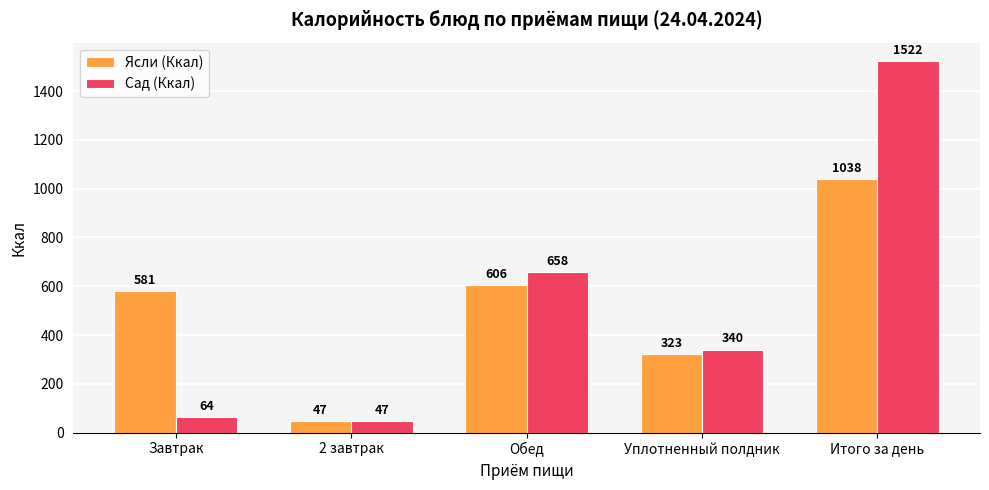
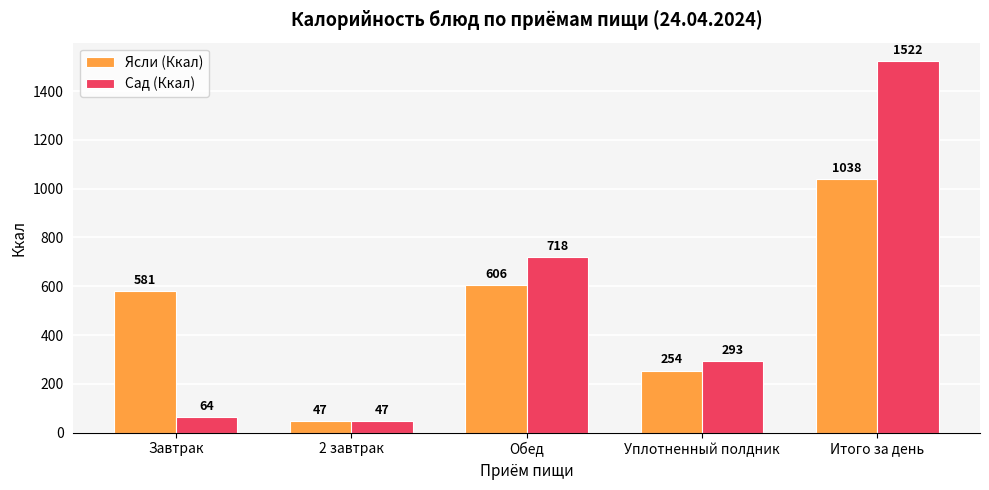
Сад (Ккал), Обед: 658 -> 718
Ясли (Ккал), Уплотненный полдник: 323 -> 254
Сад (Ккал), Уплотненный полдник: 340 -> 293
